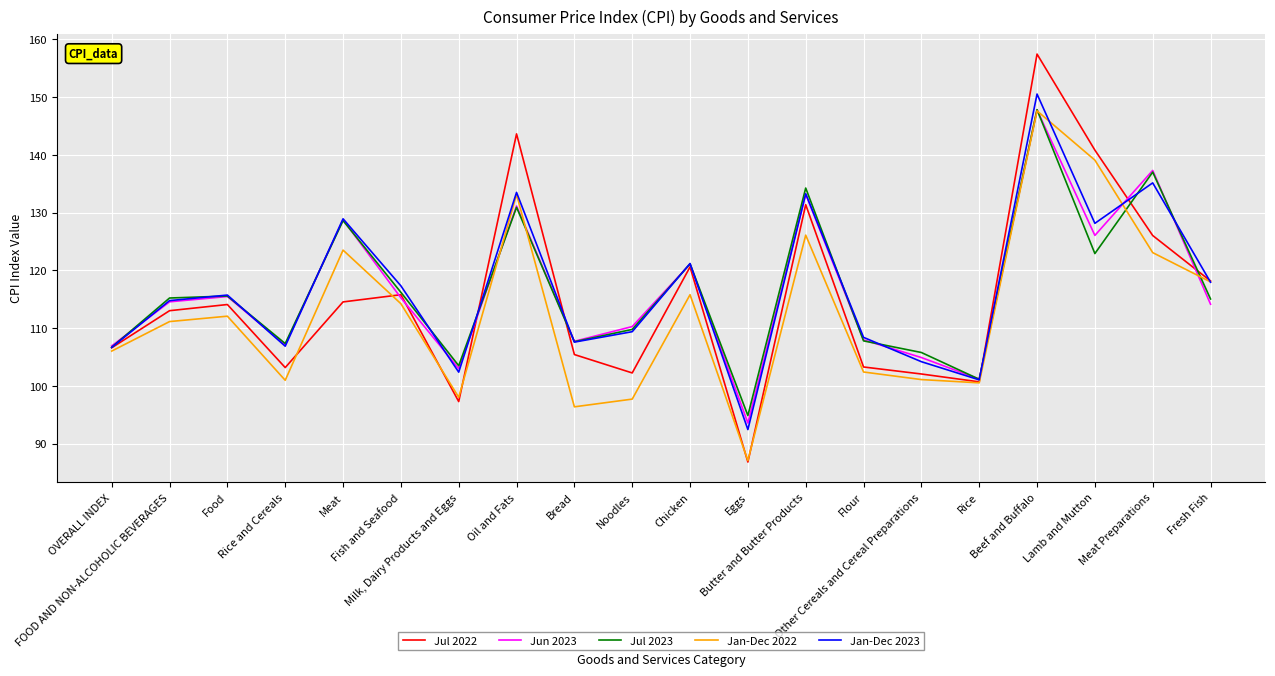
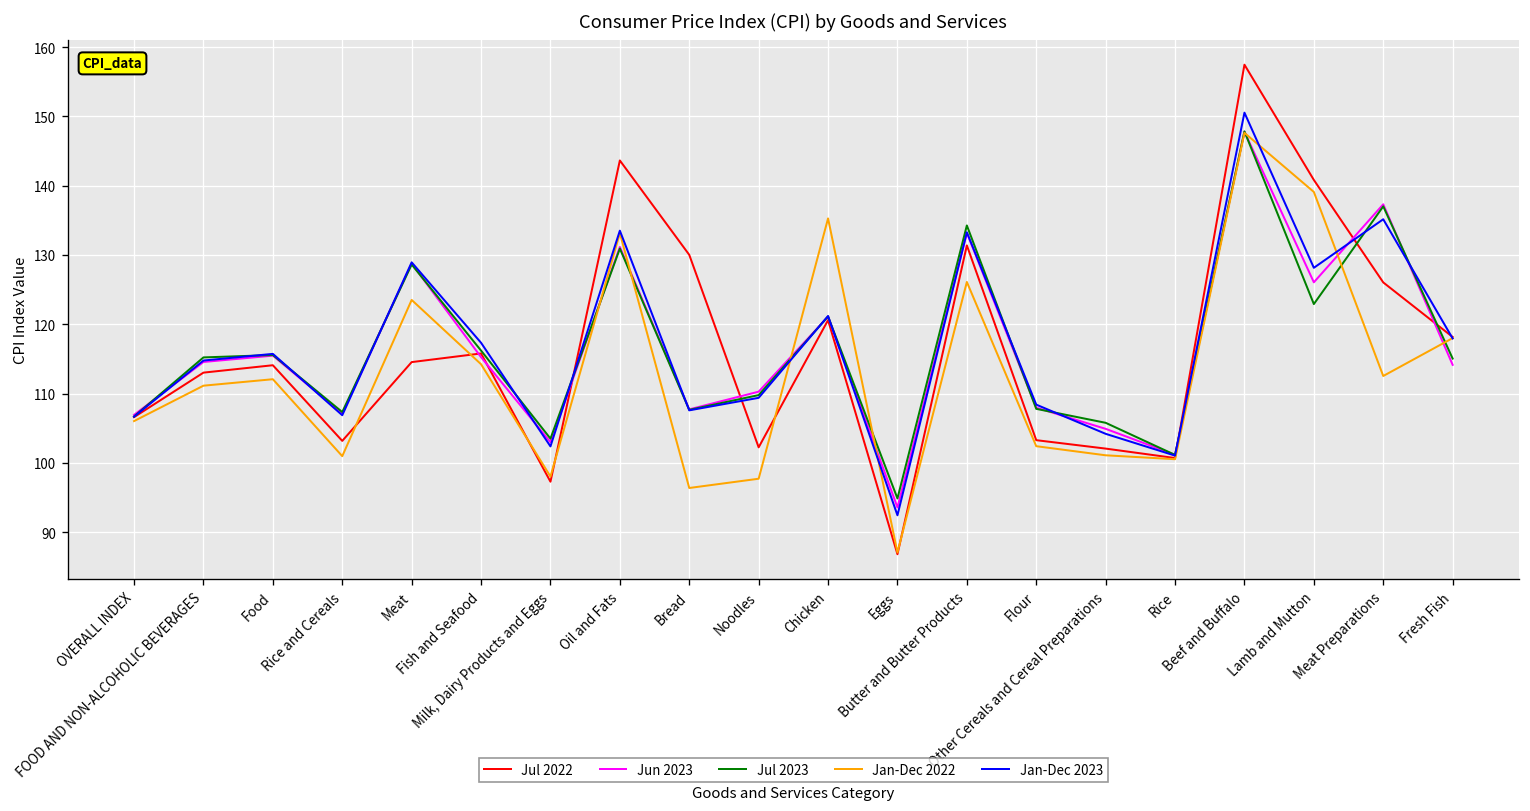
Jul 2022, Bread: 105 -> 130
Jan-Dec 2022, Chicken: 116 -> 135
Jan-Dec 2022, Meat Preparations: 123 -> 113
